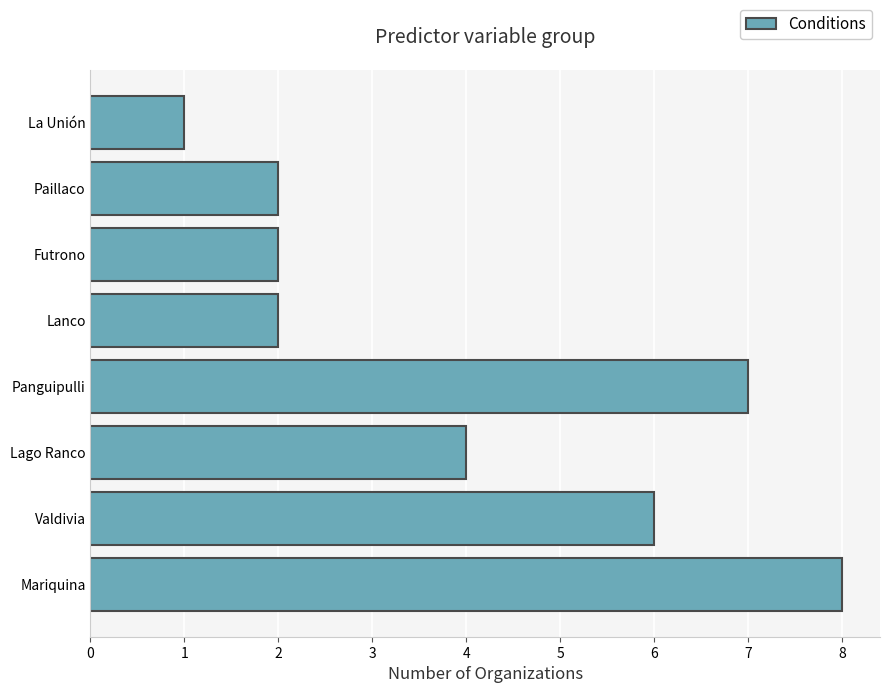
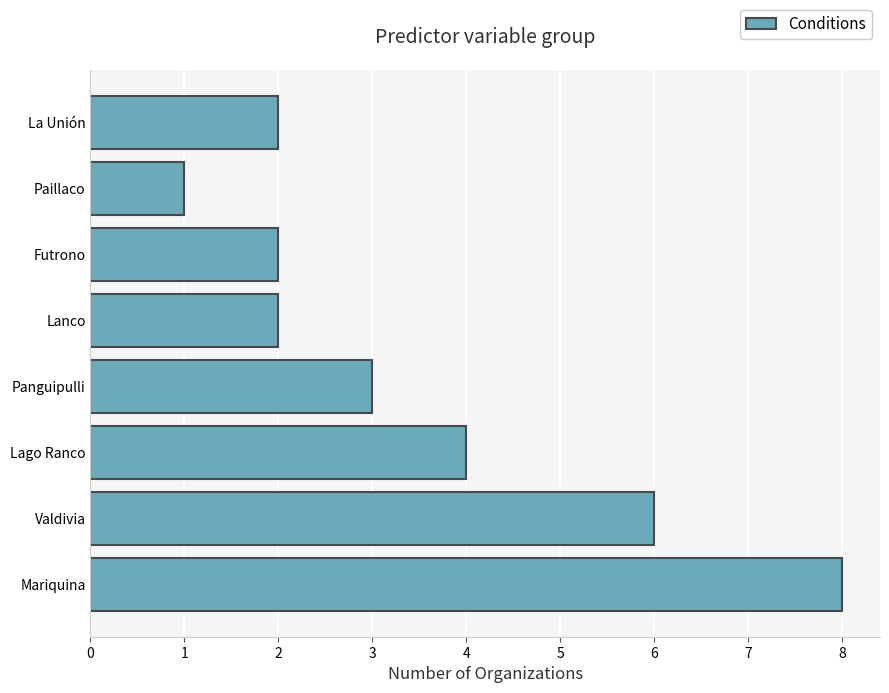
La Unión: 1 -> 2
Paillaco: 2 -> 1
Panguipulli: 7 -> 3
